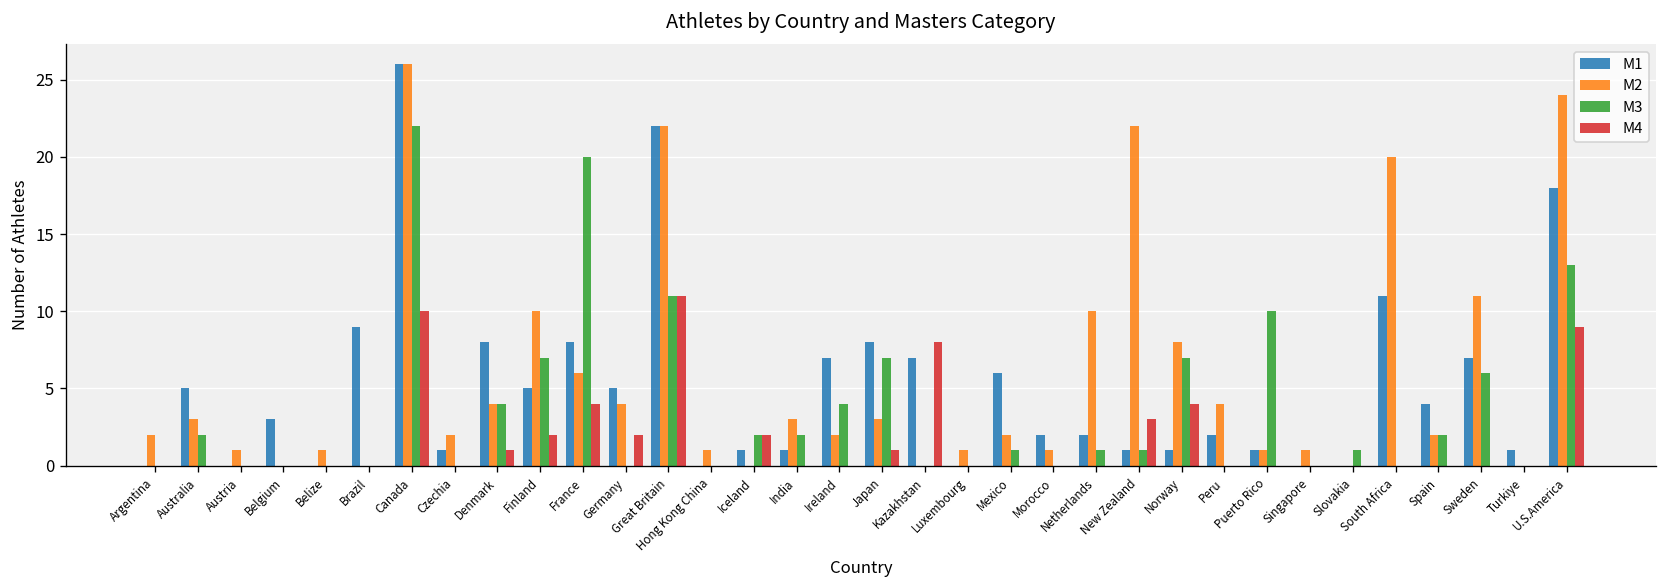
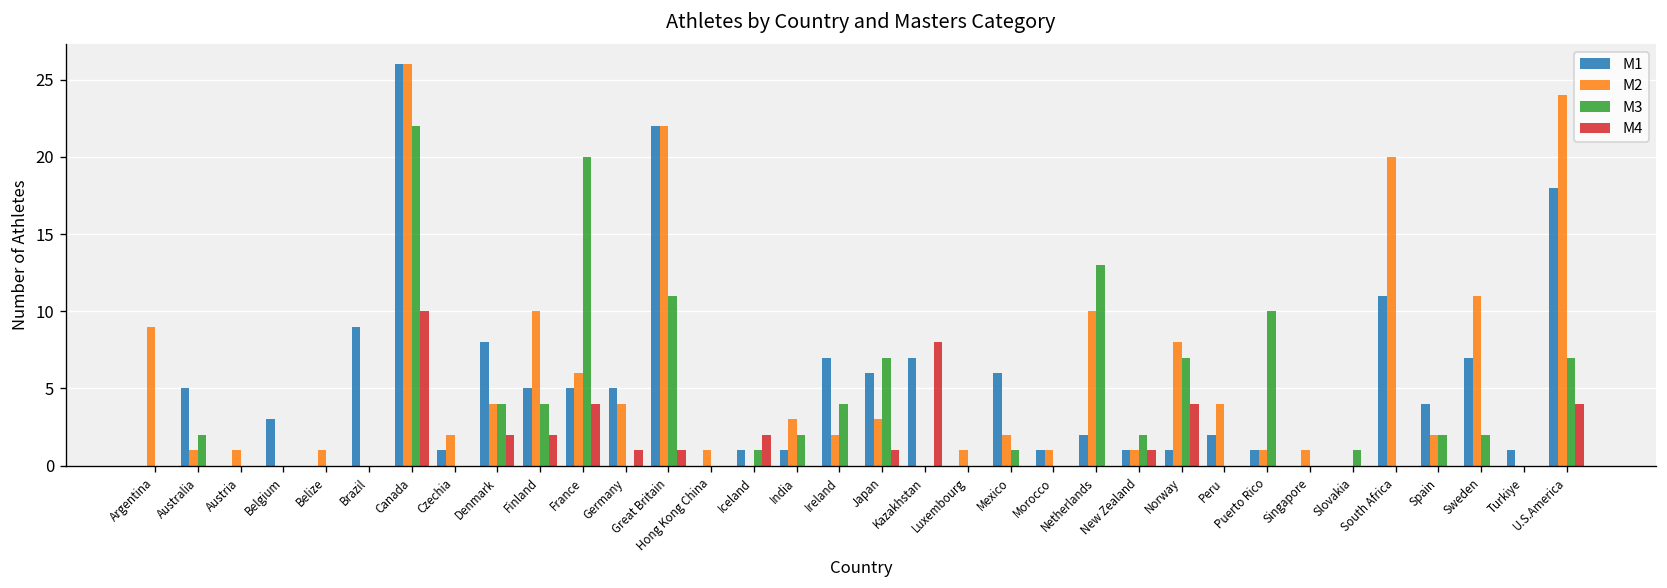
M2, Argentina: 2 -> 9
M2, Australia: 3 -> 1
M4, Denmark: 1 -> 2
M3, Finland: 7 -> 4
M1, France: 8 -> 5
M4, Germany: 2 -> 1
M4, Great Britain: 11 -> 1
M3, Iceland: 2 -> 1
M1, Japan: 8 -> 6
M1, Morocco: 2 -> 1
M3, Netherlands: 1 -> 13
M2, New Zealand: 22 -> 1
M3, New Zealand: 1 -> 2
M4, New Zealand: 3 -> 1
M3, Sweden: 6 -> 2
M3, U.S.America: 13 -> 7
M4, U.S.America: 9 -> 4
